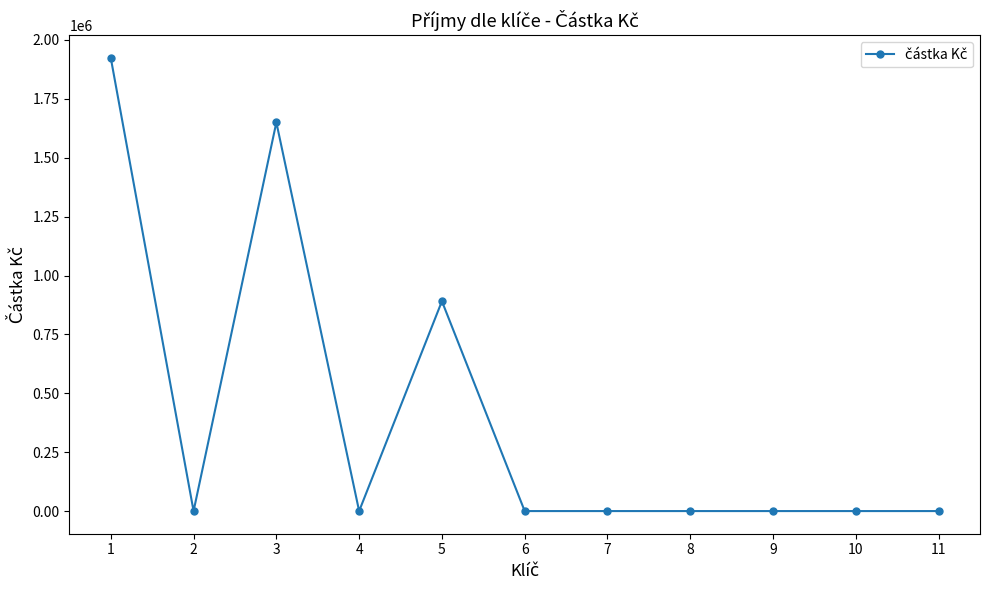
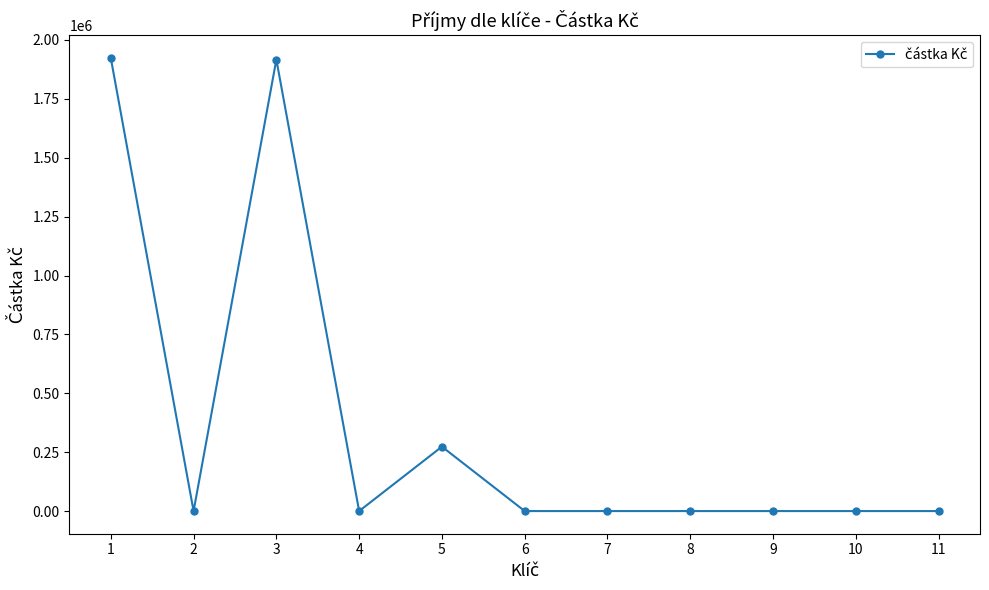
3: 1650000 -> 1920000
5: 890000 -> 270000
